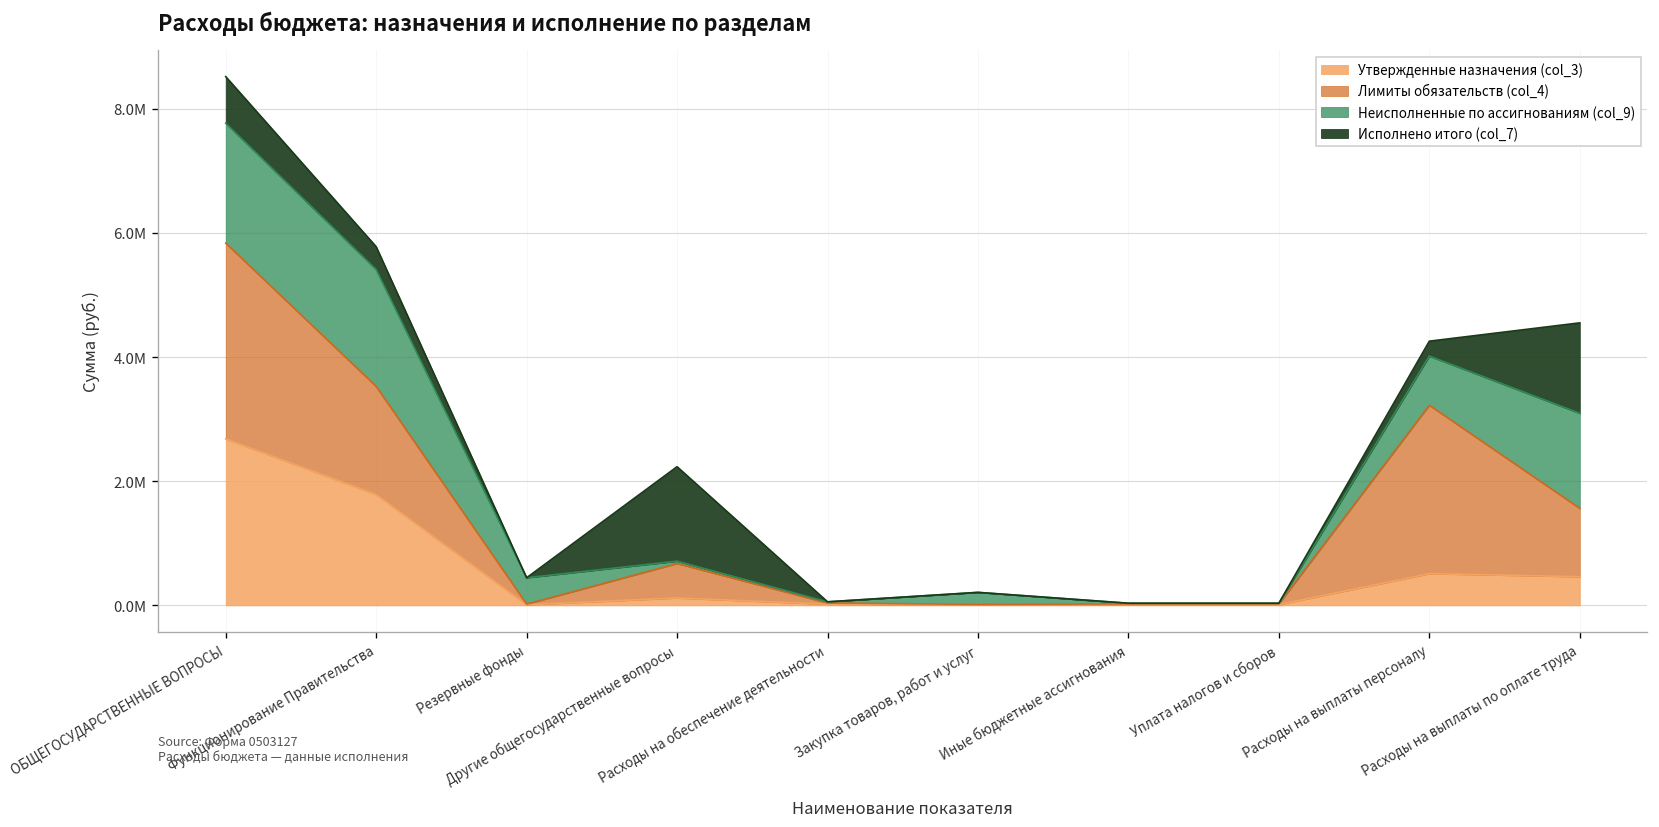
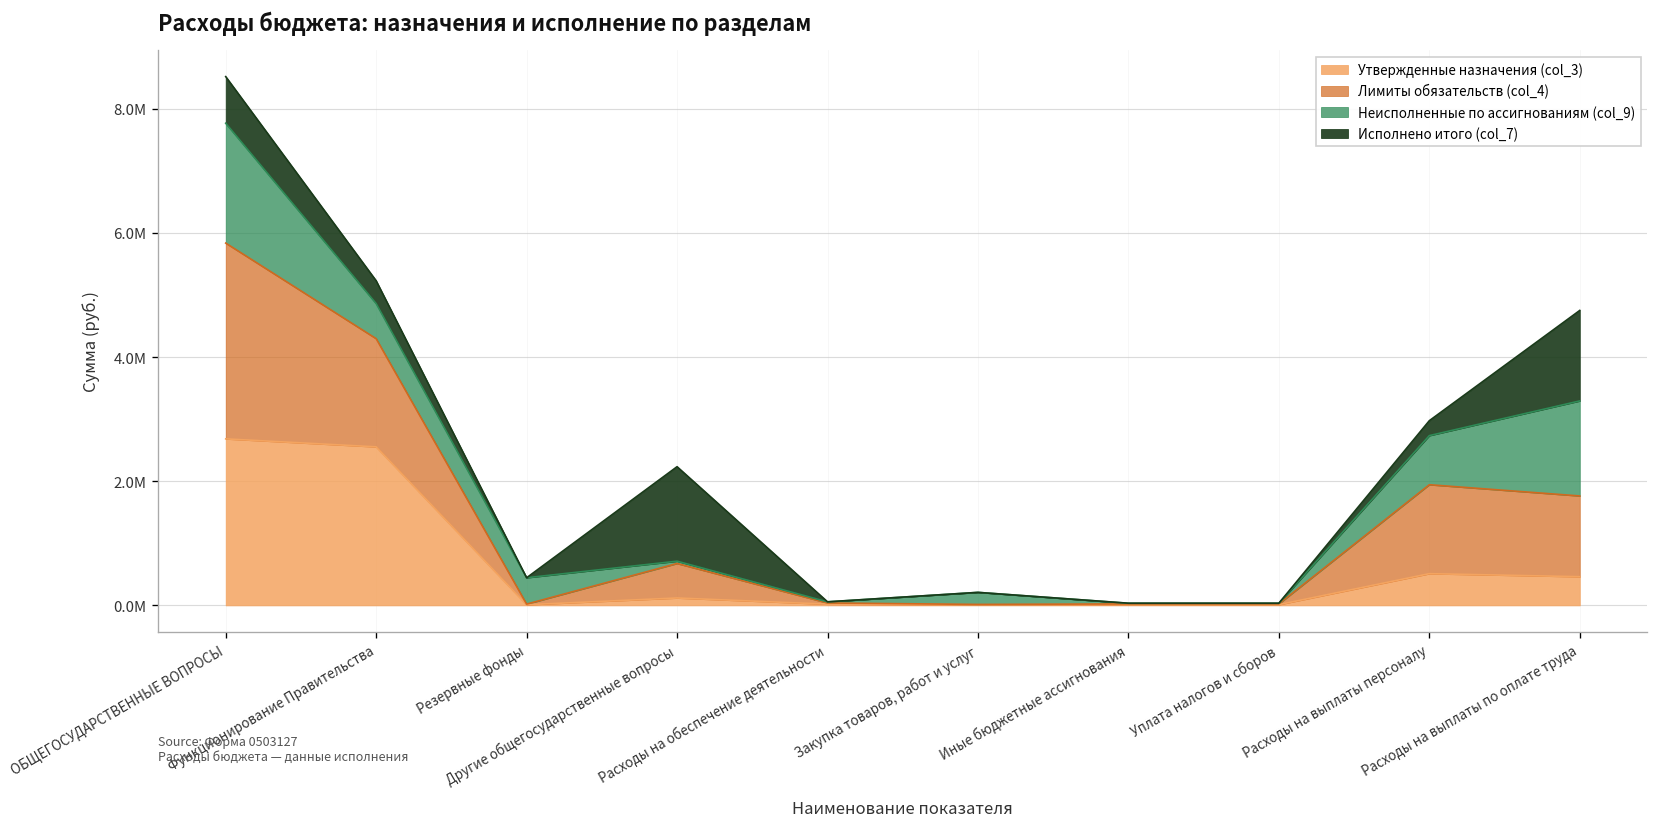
Утвержденные назначения (col_3), Функционирование Правительства: 1800000 -> 2600000
Неисполненные по ассигнованиям (col_9), Функционирование Правительства: 1900000 -> 600000
Лимиты обязательств (col_4), Расходы на выплаты персоналу: 2700000 -> 1400000
Лимиты обязательств (col_4), Расходы на выплаты по оплате труда: 1100000 -> 1300000
